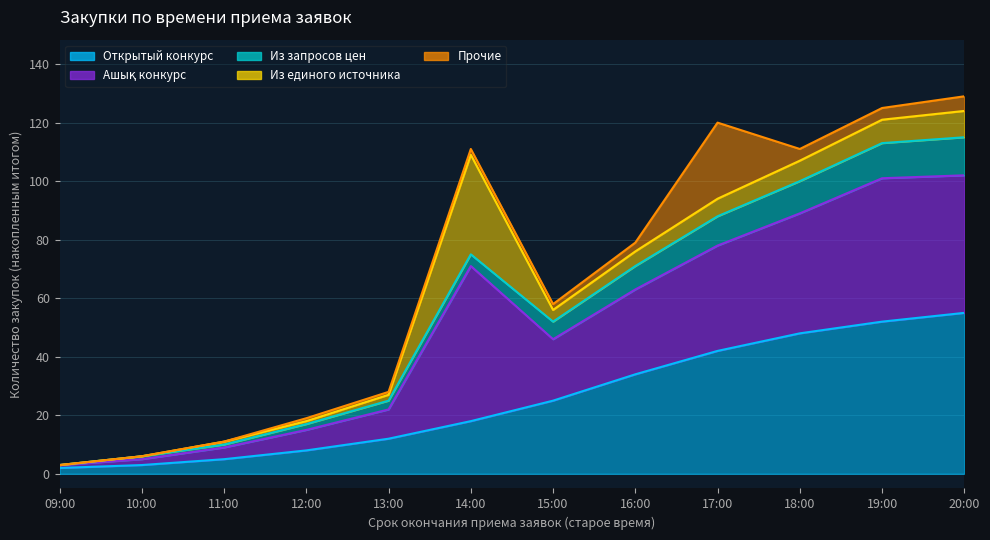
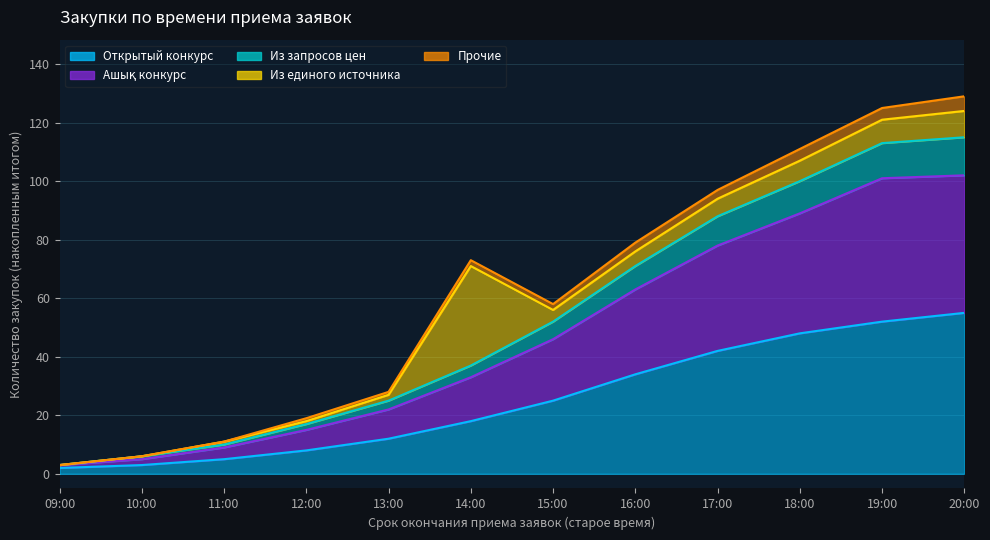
Ашық конкурс, 14:00: 53 -> 15
Прочие, 17:00: 26 -> 3
